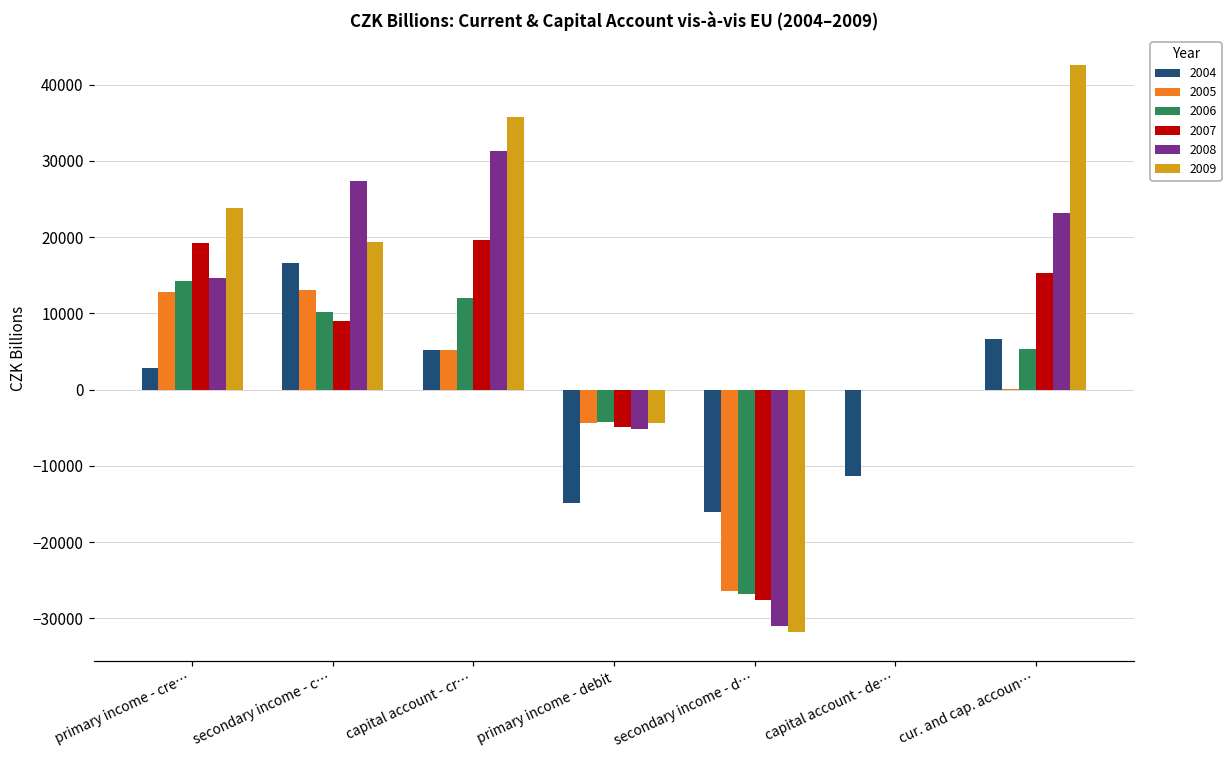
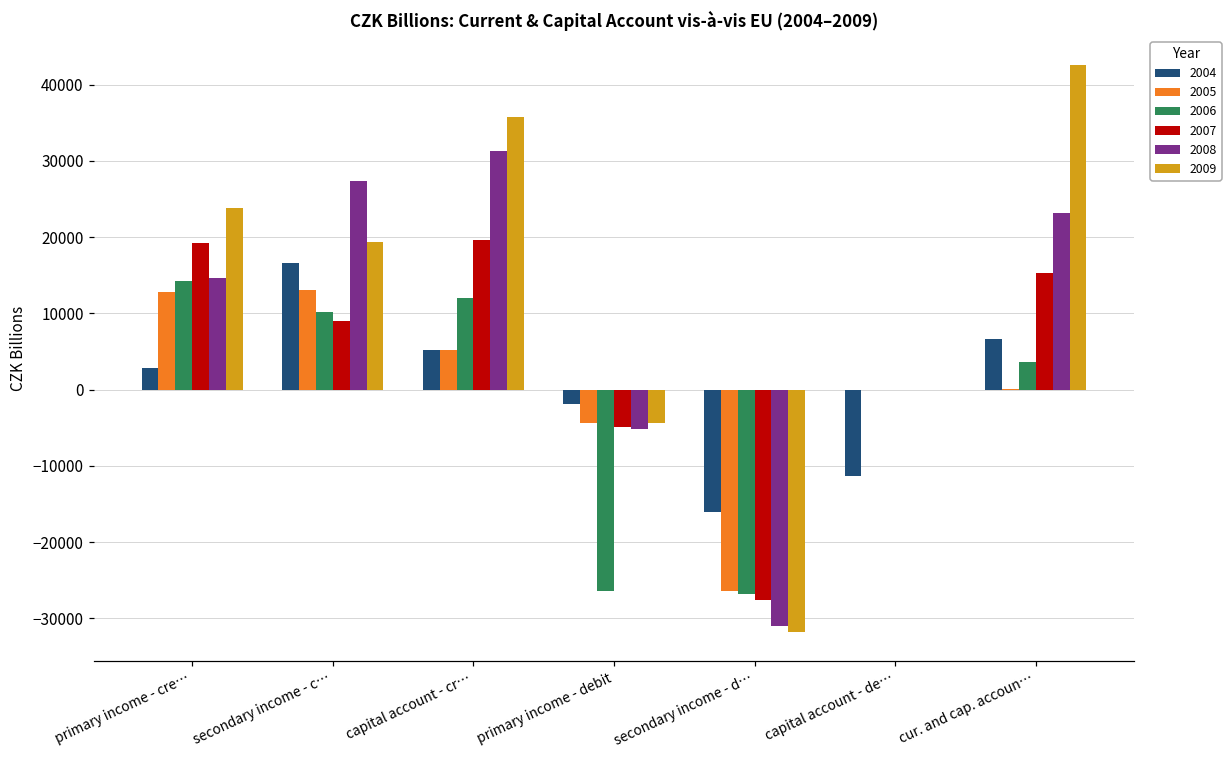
2004, primary income - debit: -15000 -> -2000
2006, primary income - debit: -4000 -> -26000
2006, cur. and cap. accoun…: 5000 -> 4000
